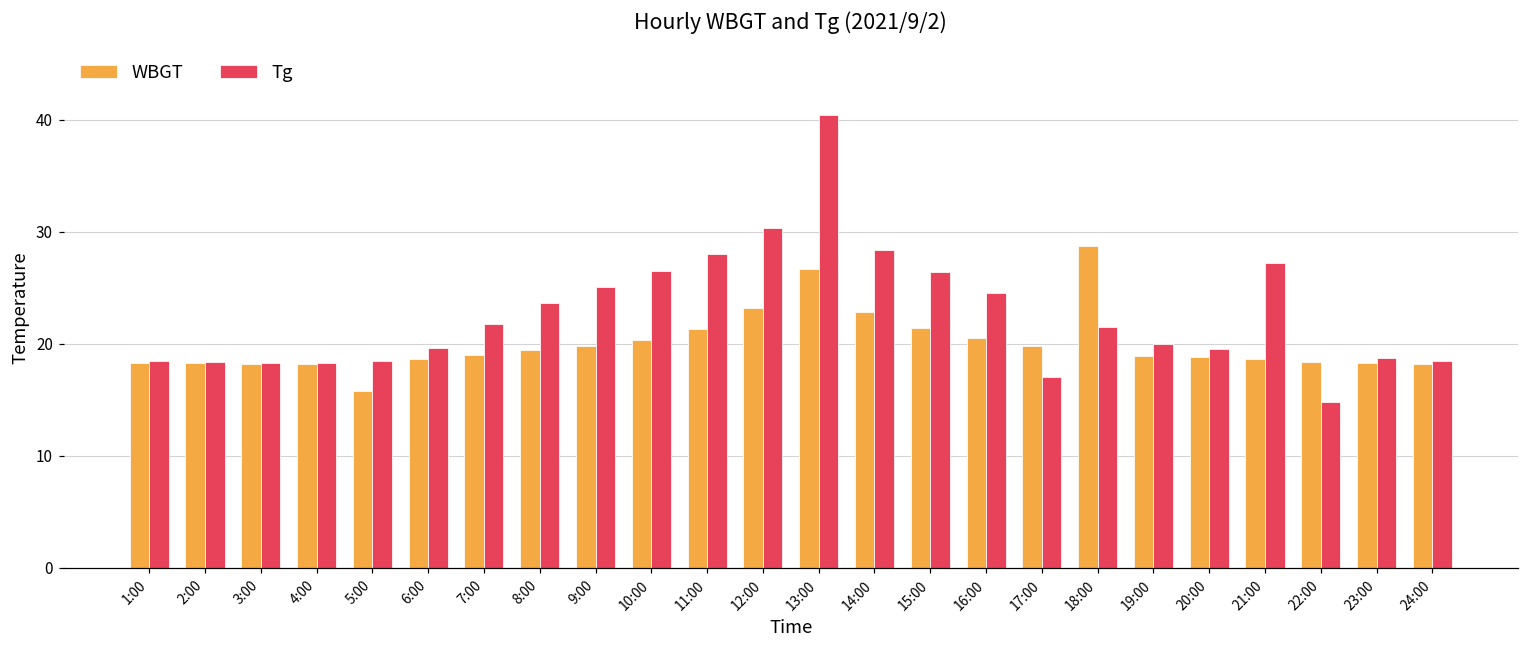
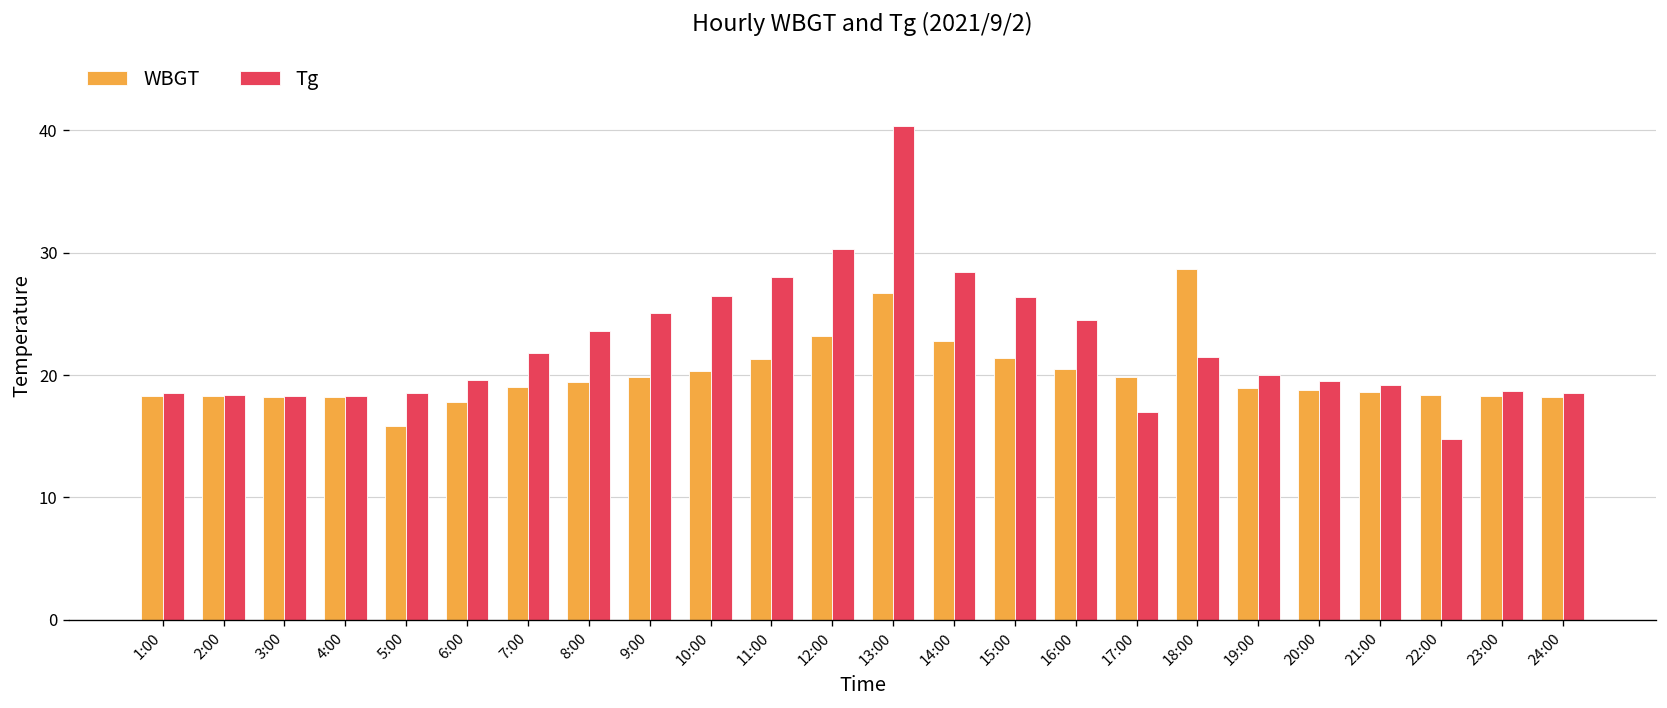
WBGT, 6:00: 18.6 -> 17.8
Tg, 21:00: 27.2 -> 19.2
